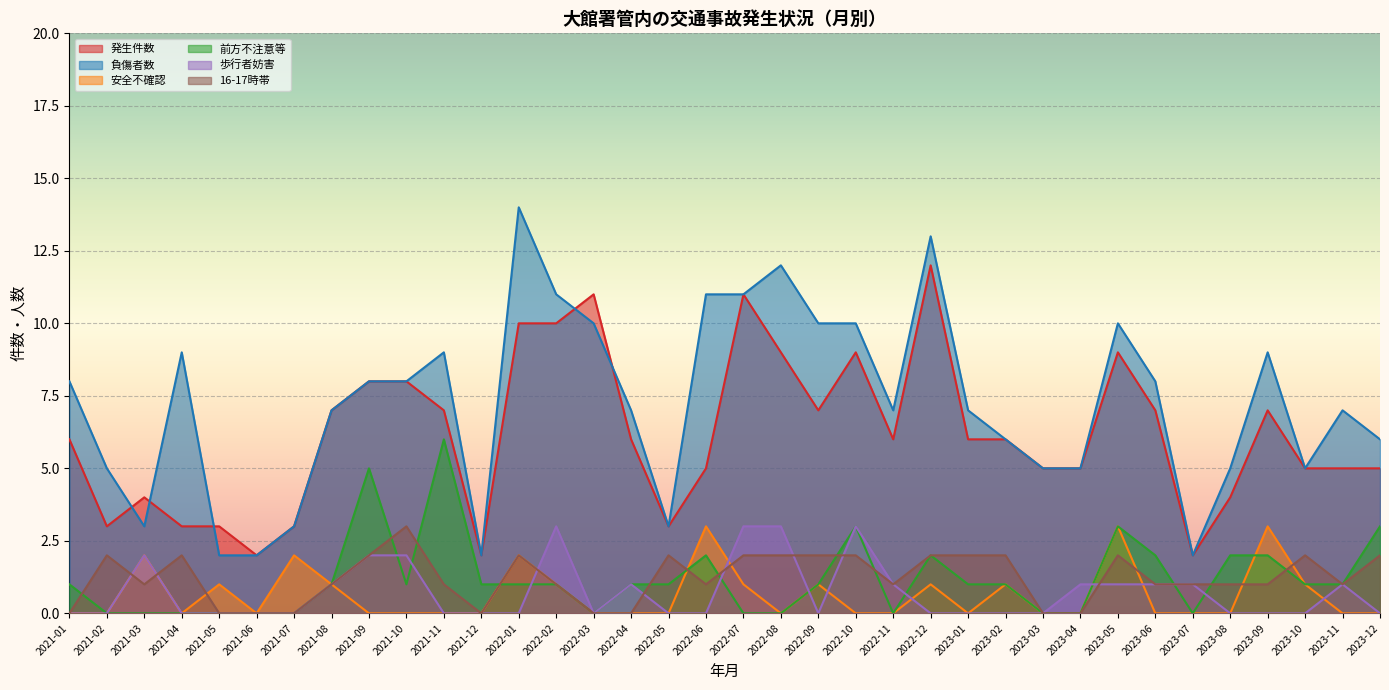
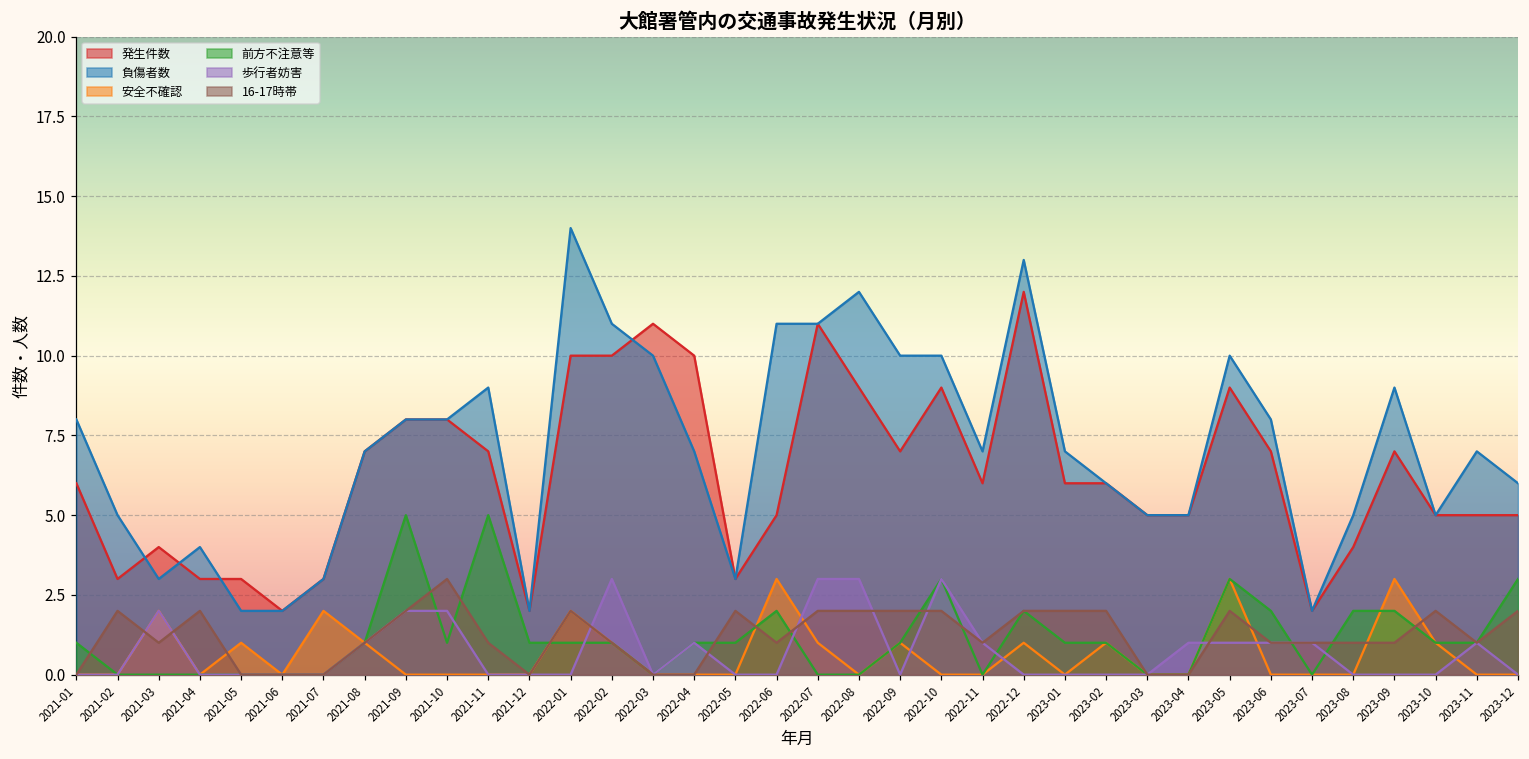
負傷者数, 2021-04: 9 -> 4
前方不注意等, 2021-11: 6 -> 5
発生件数, 2022-04: 6 -> 10
